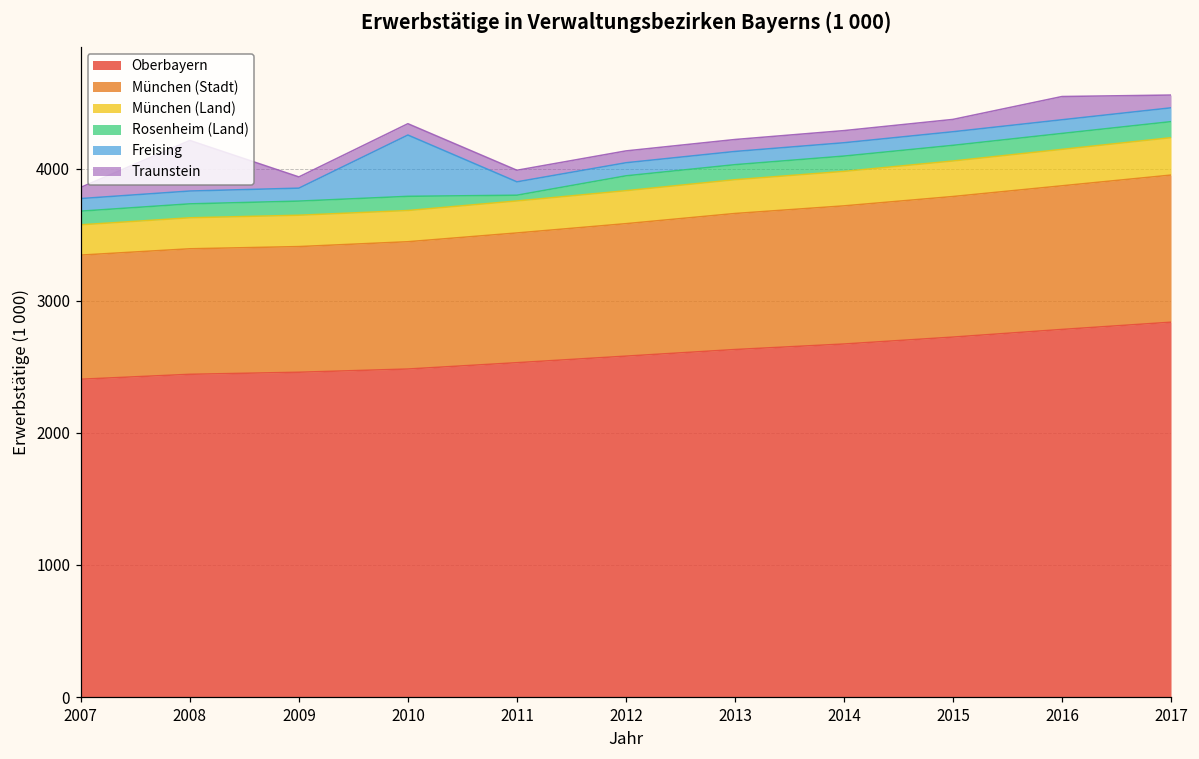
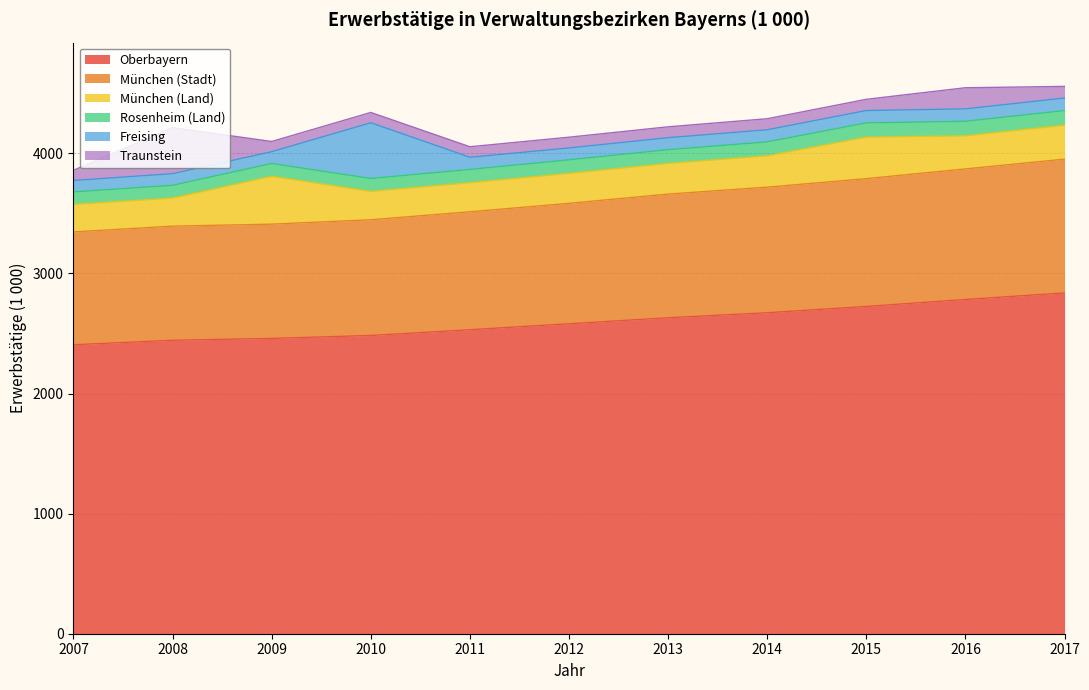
München (Land), 2009: 240 -> 400
Rosenheim (Land), 2011: 40 -> 110
München (Land), 2015: 270 -> 350
